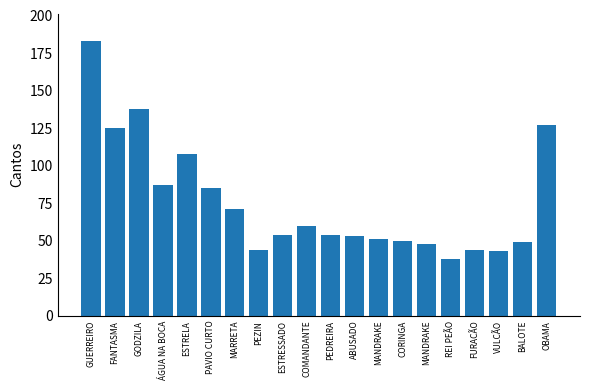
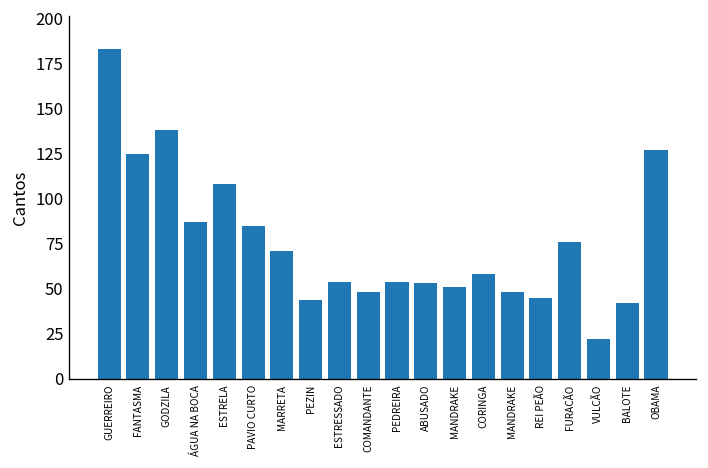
COMANDANTE: 60 -> 48
CORINGA: 50 -> 58
REI PEÃO: 38 -> 45
FURACÃO: 44 -> 76
VULCÃO: 43 -> 22
BALOTE: 49 -> 42
